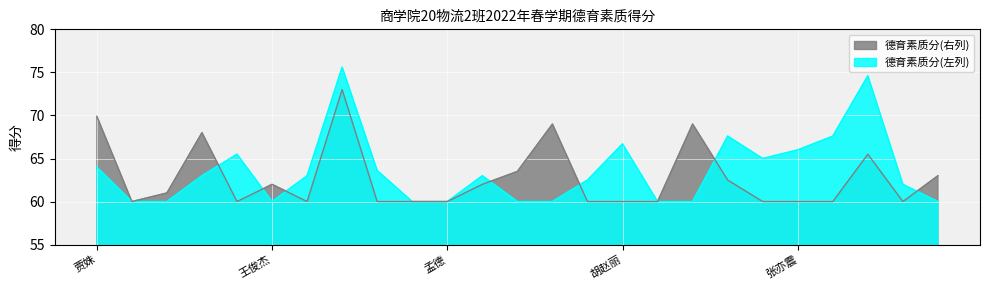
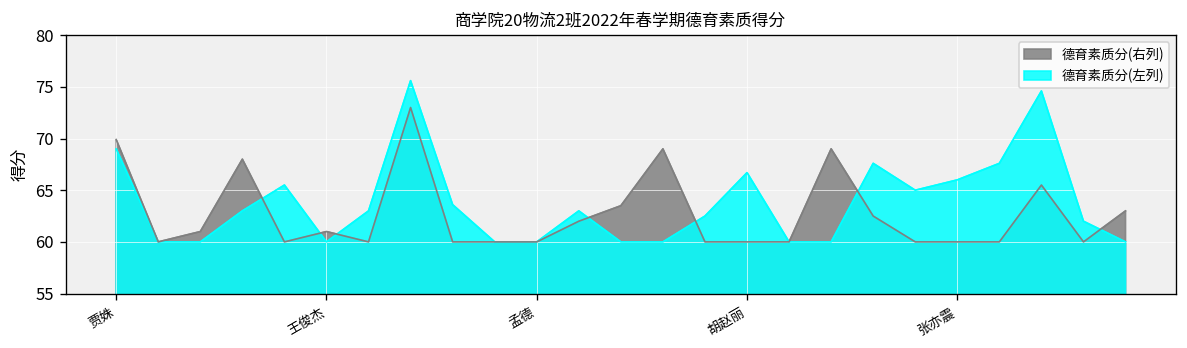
德育素质分(左列), 贾姝: 64 -> 69
德育素质分(右列), 王俊杰: 62 -> 61
